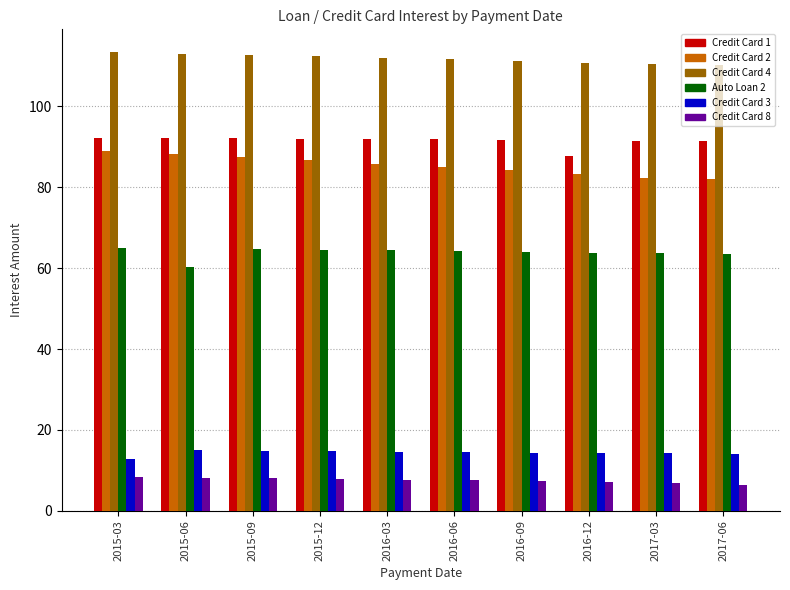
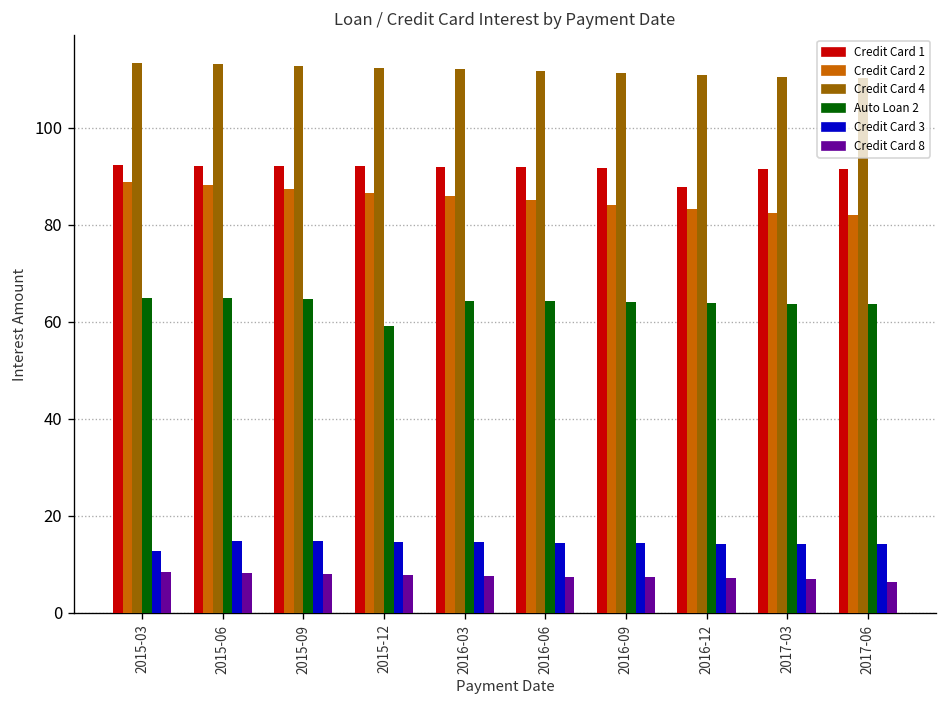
Auto Loan 2, 2015-06: 60 -> 65
Auto Loan 2, 2015-12: 65 -> 59
